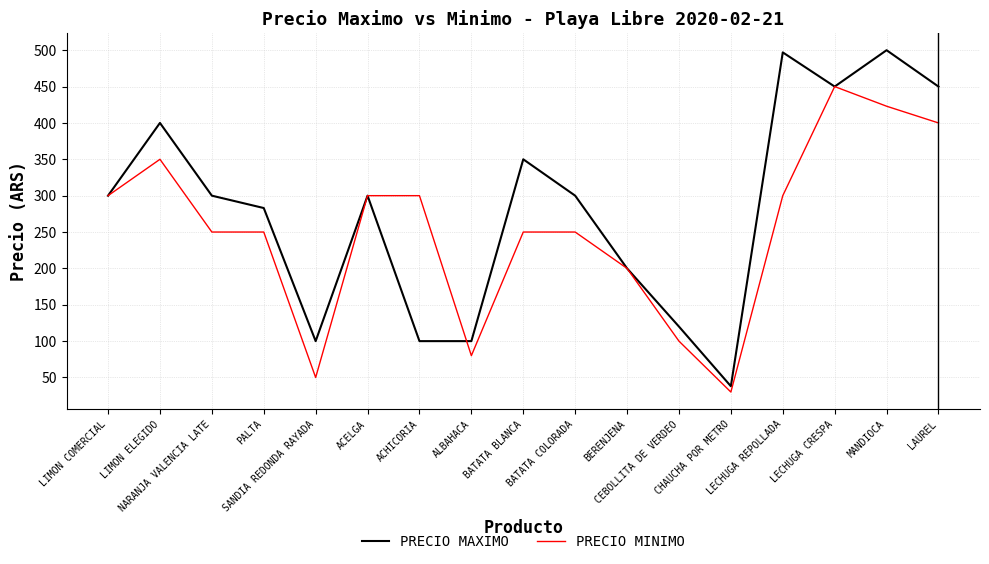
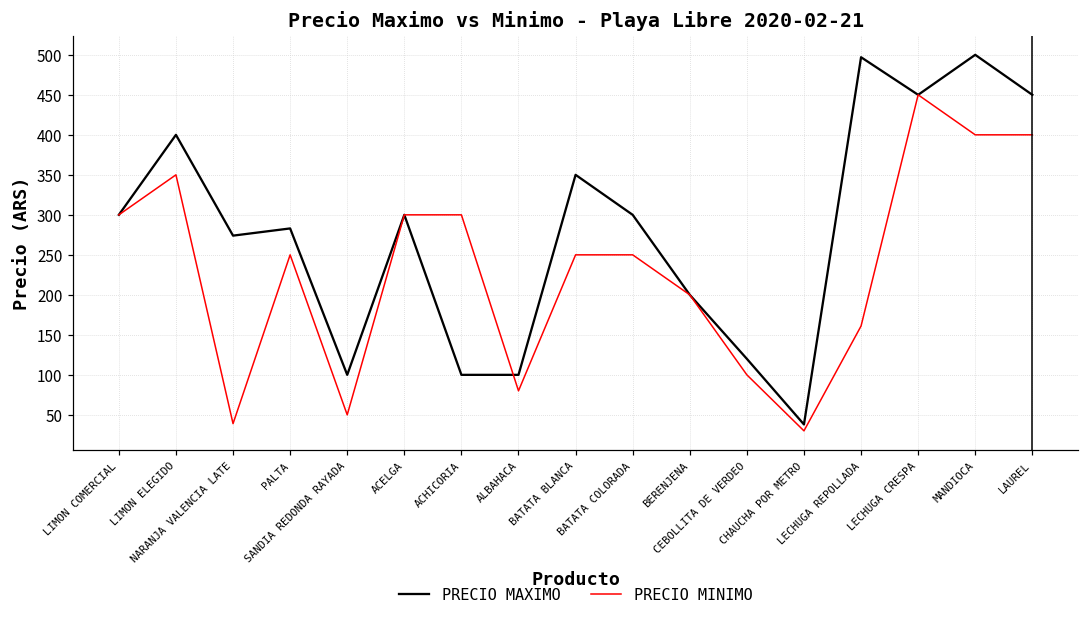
PRECIO MAXIMO, NARANJA VALENCIA LATE: 300 -> 270
PRECIO MINIMO, NARANJA VALENCIA LATE: 250 -> 40
PRECIO MINIMO, LECHUGA REPOLLADA: 300 -> 160
PRECIO MINIMO, MANDIOCA: 420 -> 400
